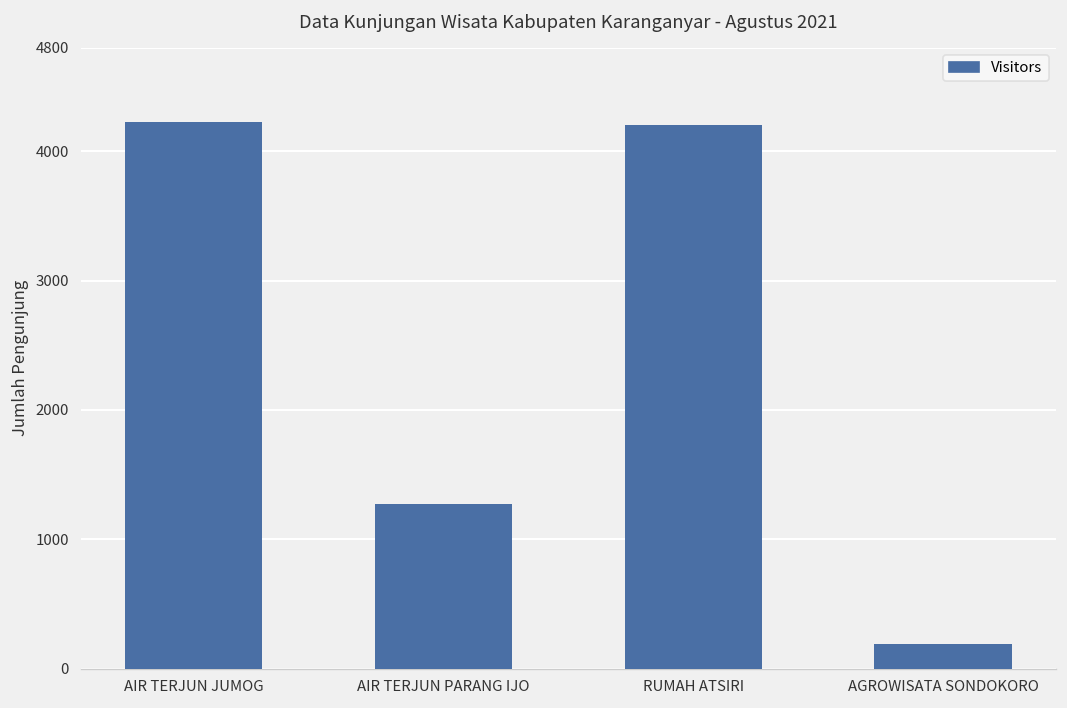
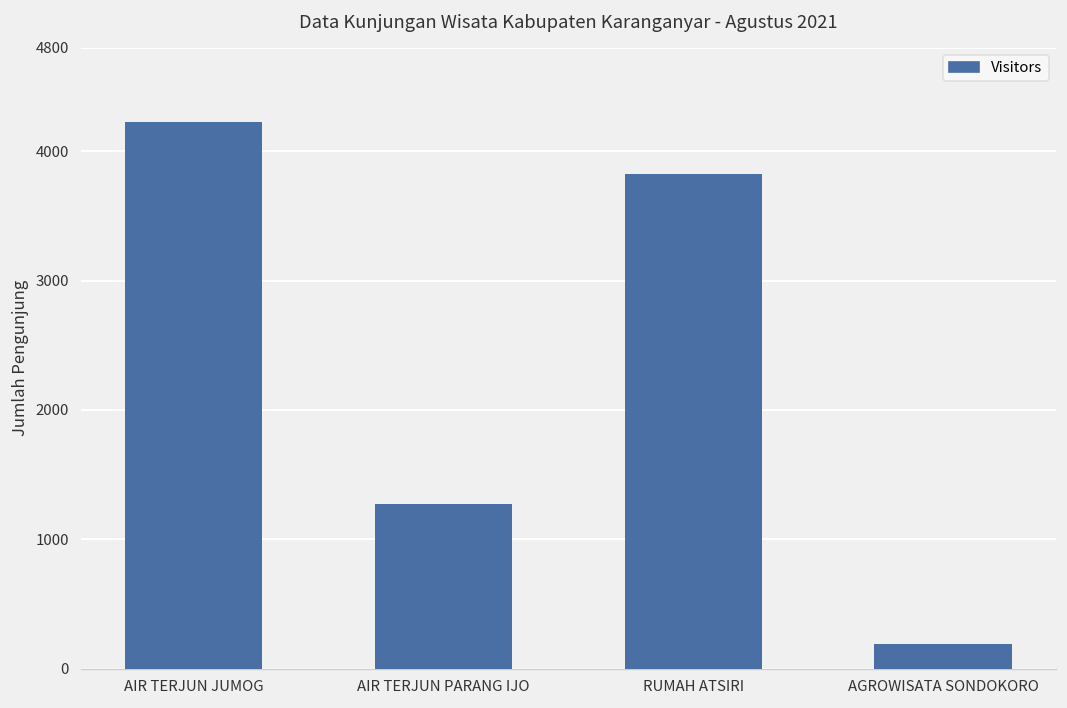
RUMAH ATSIRI: 4200 -> 3830
